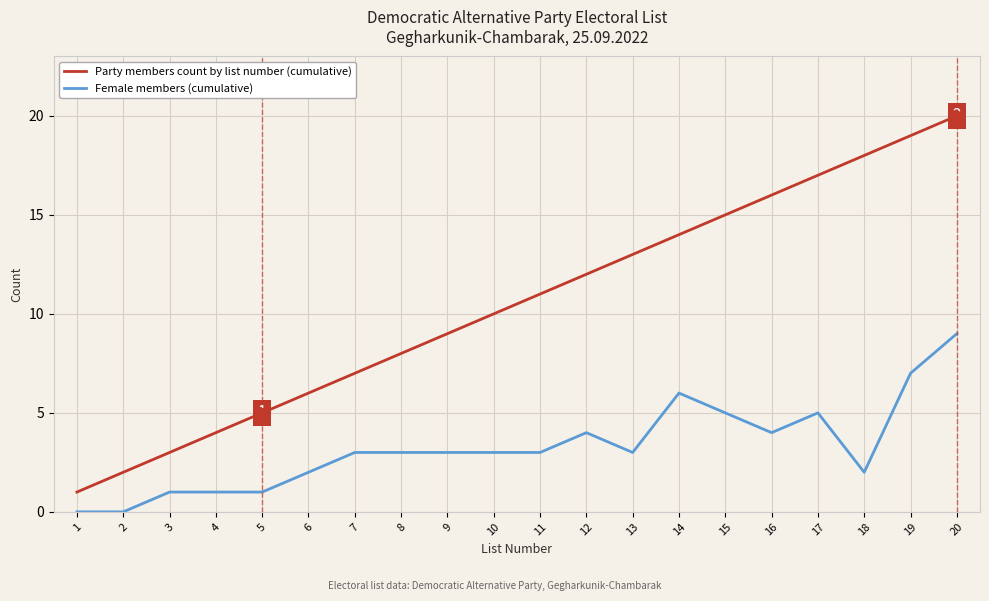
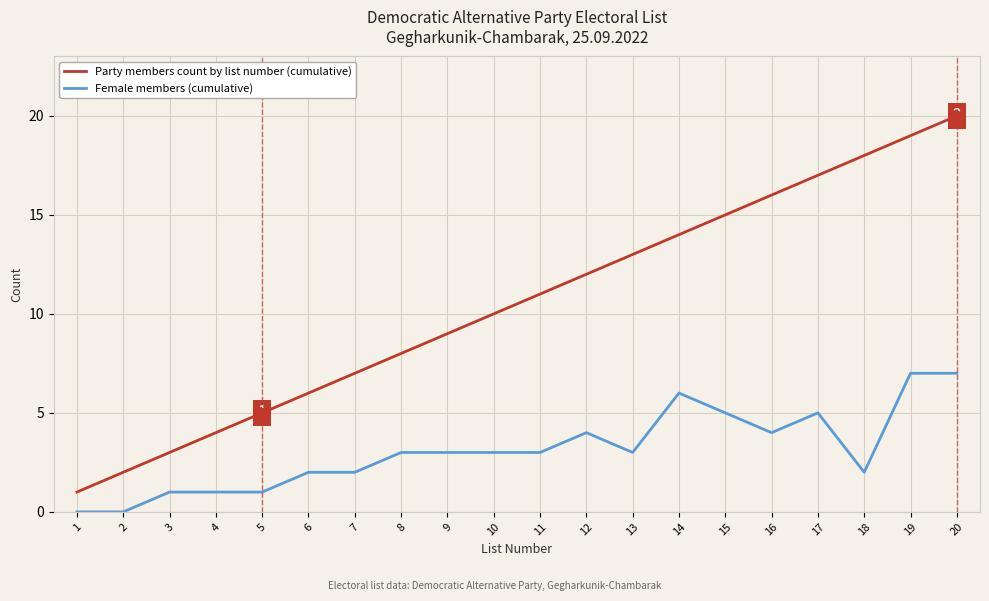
Female members (cumulative), 7: 3 -> 2
Female members (cumulative), 20: 9 -> 7
